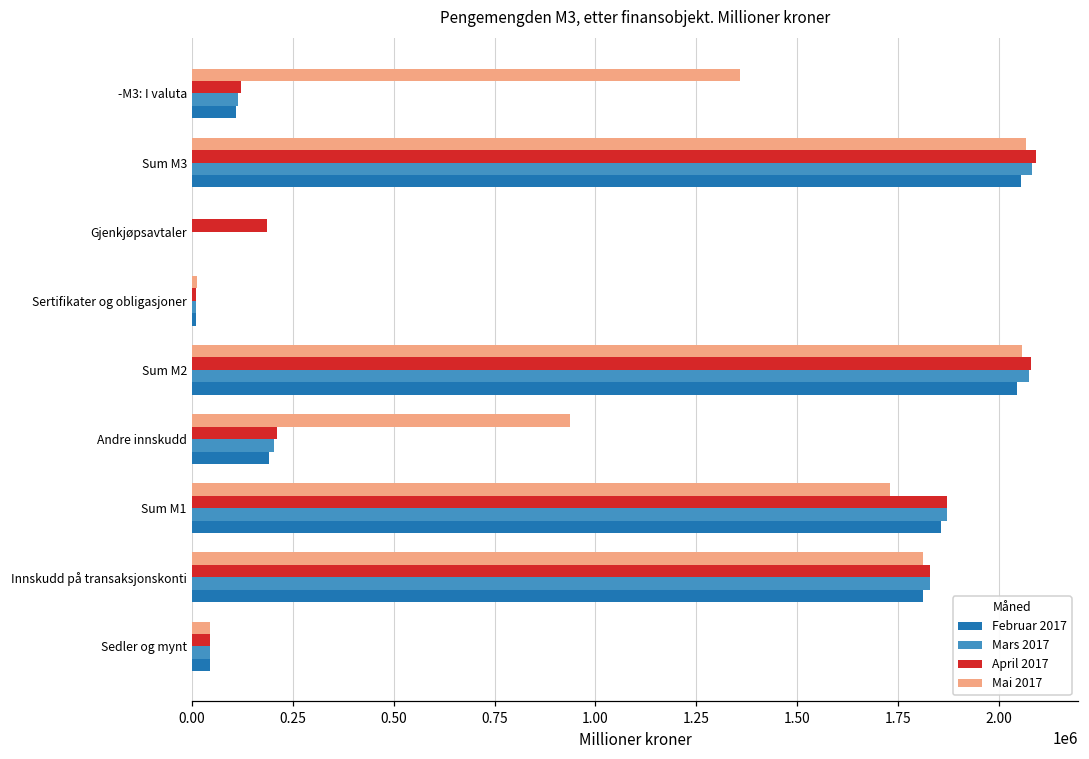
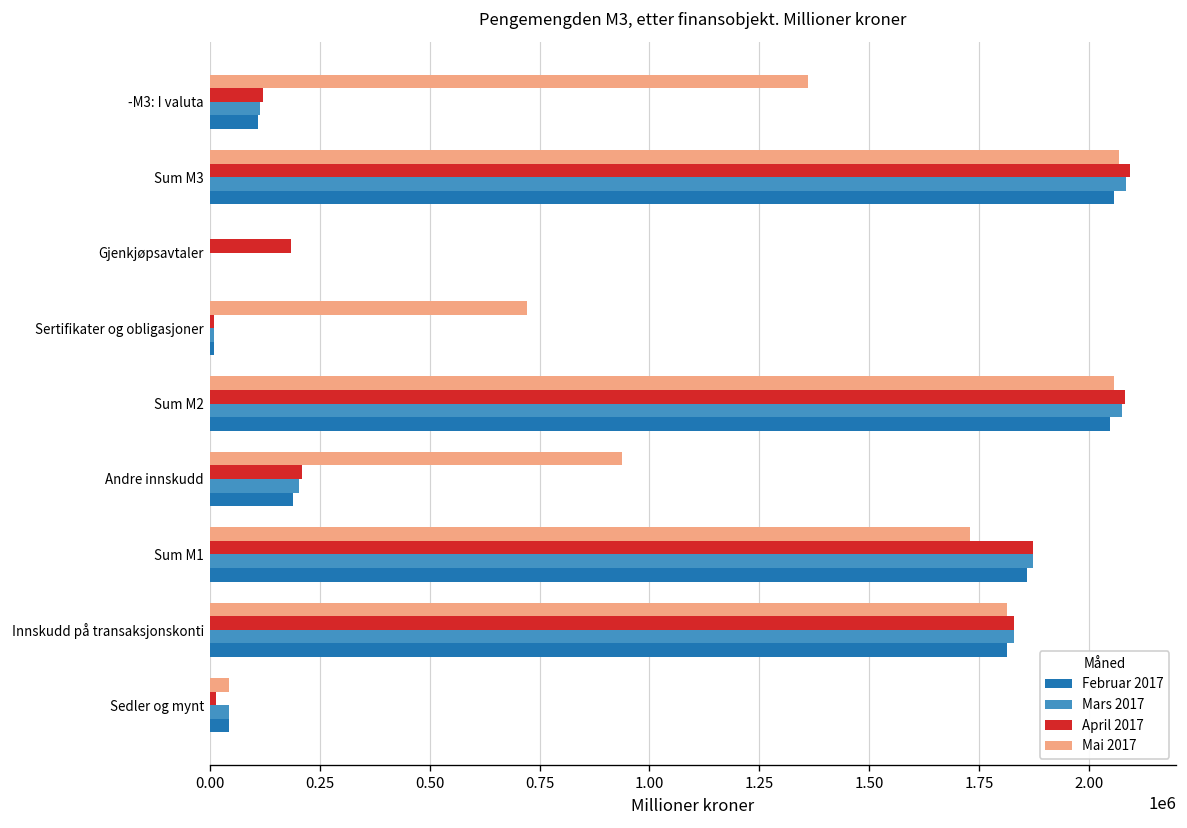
Mai 2017, Sertifikater og obligasjoner: 10000 -> 720000
April 2017, Sedler og mynt: 40000 -> 20000
